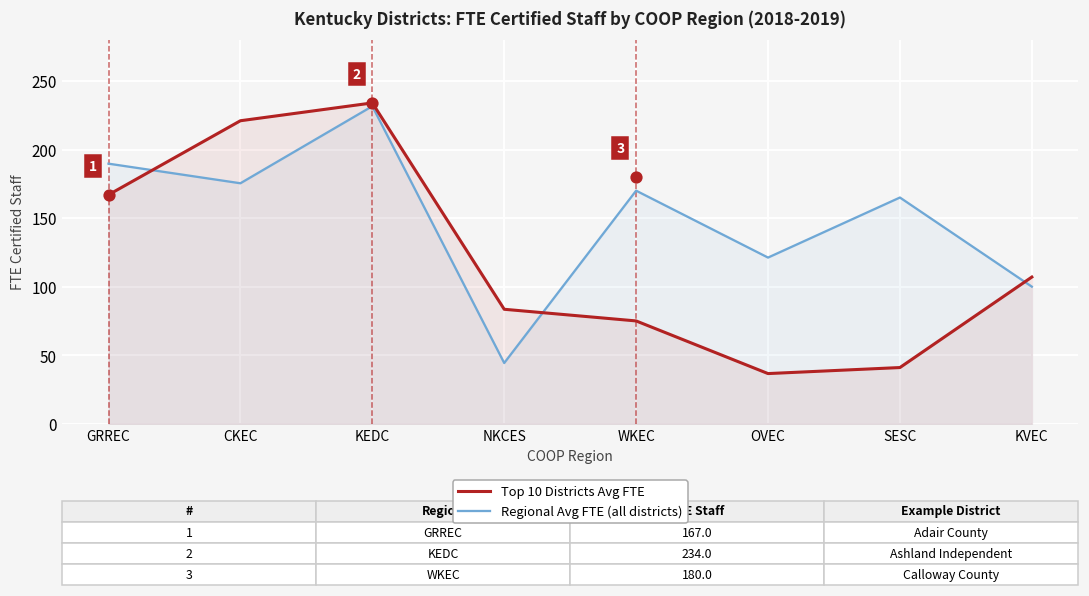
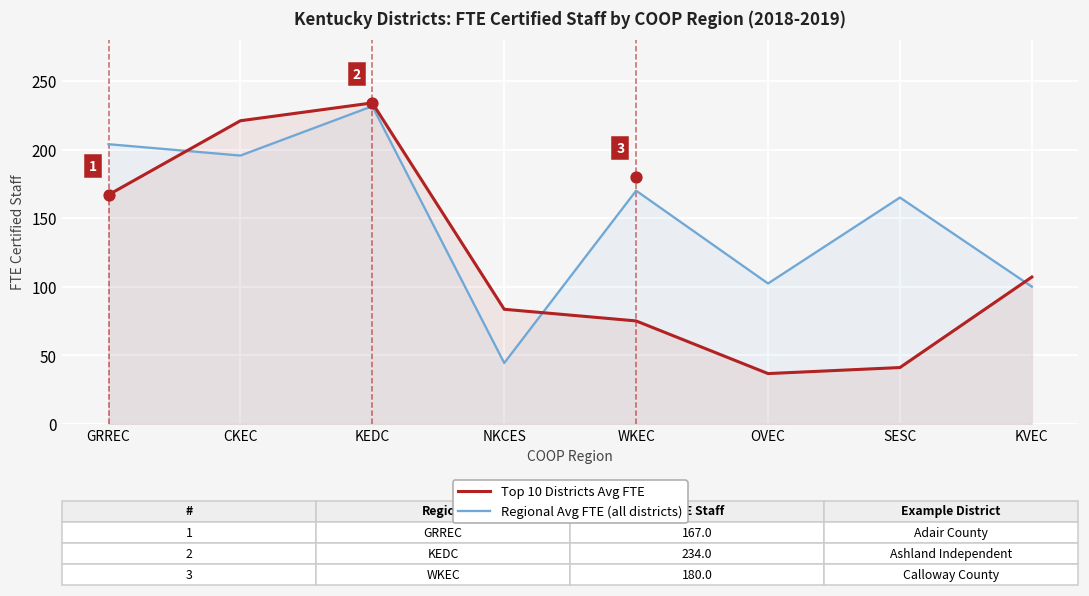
Regional Avg FTE (all districts), GRREC: 190 -> 204
Regional Avg FTE (all districts), CKEC: 175 -> 196
Regional Avg FTE (all districts), OVEC: 121 -> 102
